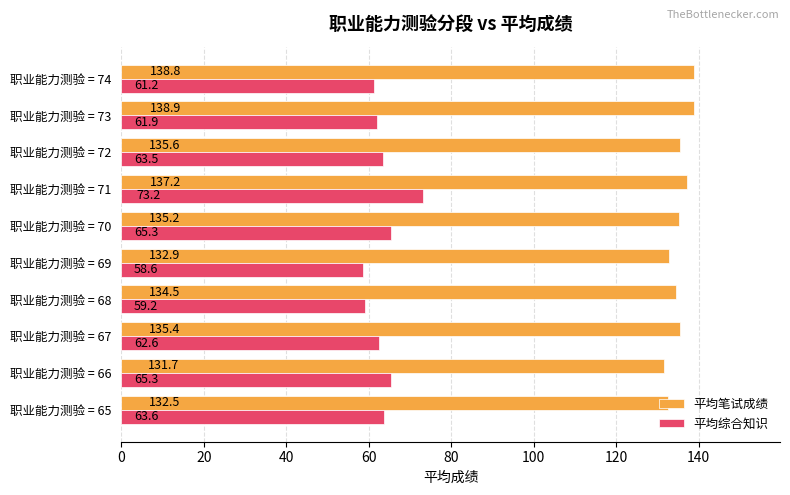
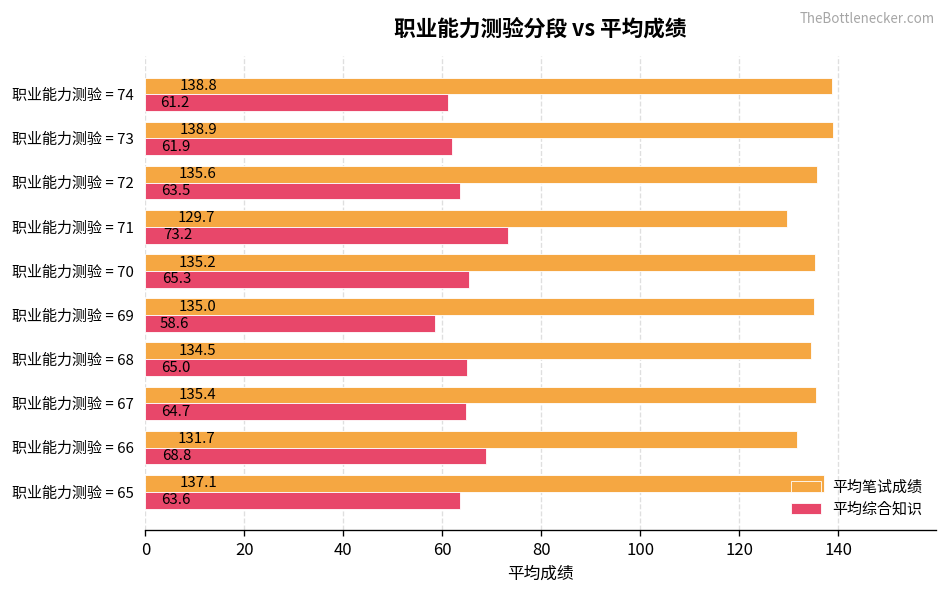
平均笔试成绩, 职业能力测验 = 71: 137.2 -> 129.7
平均笔试成绩, 职业能力测验 = 69: 132.9 -> 135.0
平均综合知识, 职业能力测验 = 68: 59.2 -> 65.0
平均综合知识, 职业能力测验 = 67: 62.6 -> 64.7
平均综合知识, 职业能力测验 = 66: 65.3 -> 68.8
平均笔试成绩, 职业能力测验 = 65: 132.5 -> 137.1
